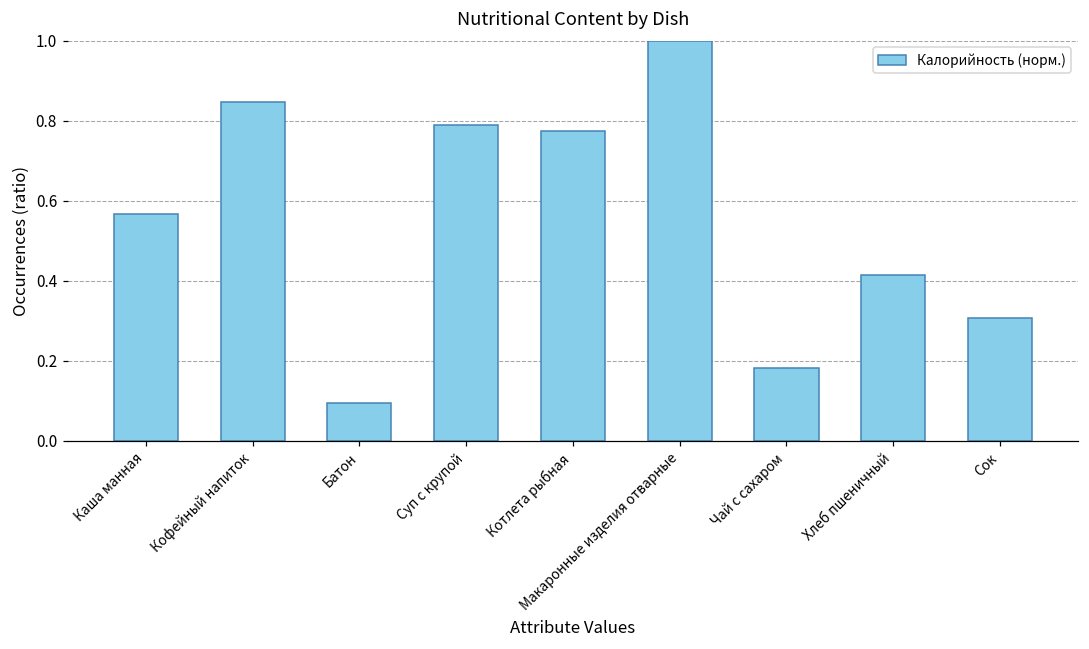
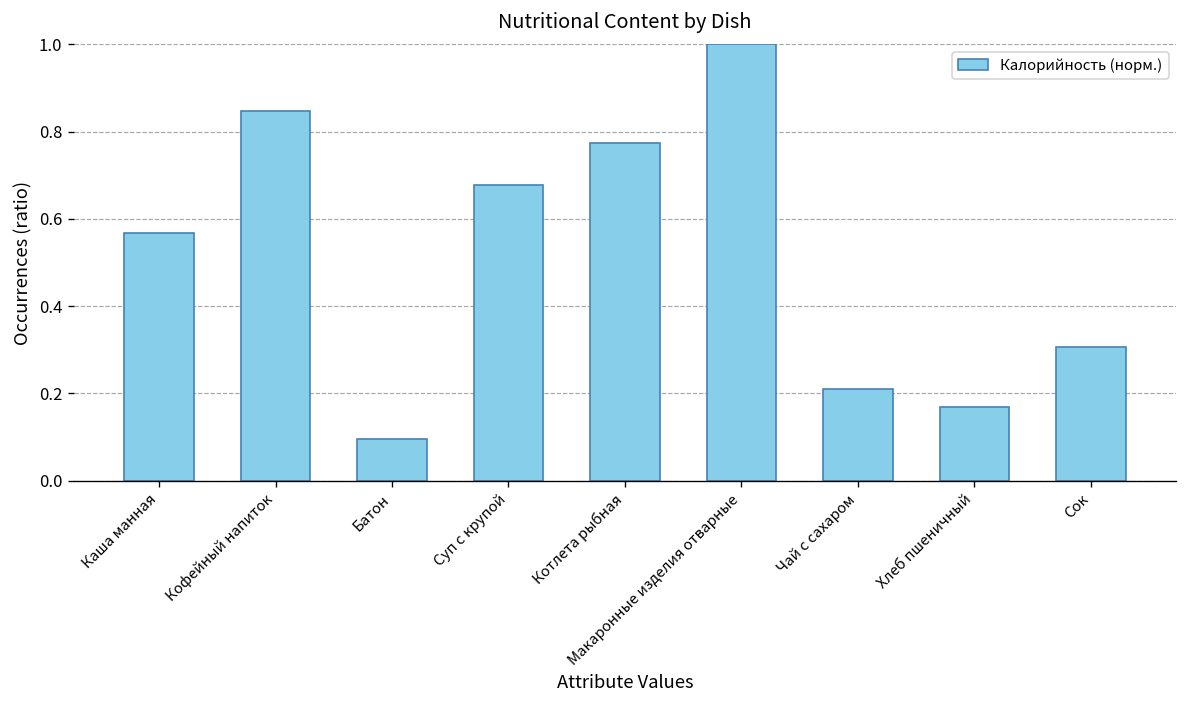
Суп с крупой: 0.79 -> 0.68
Чай с сахаром: 0.18 -> 0.21
Хлеб пшеничный: 0.41 -> 0.17
